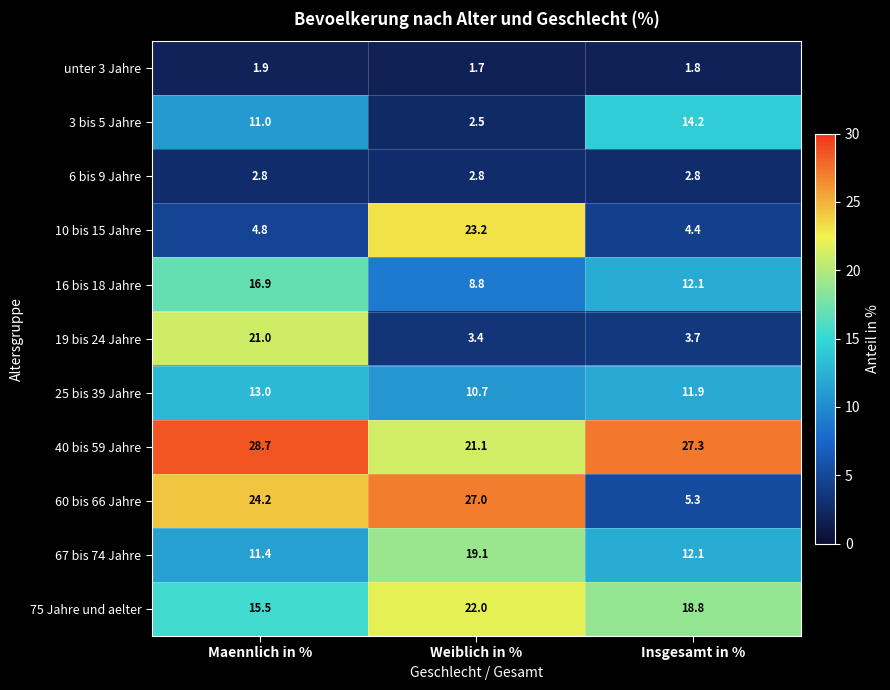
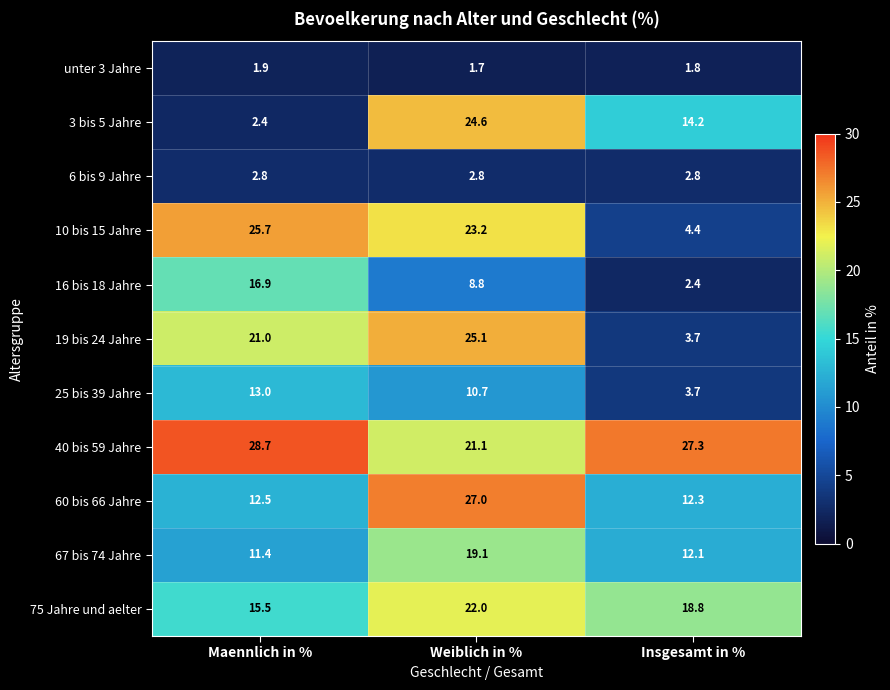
3 bis 5 Jahre, Maennlich in %: 11.0 -> 2.4
3 bis 5 Jahre, Weiblich in %: 2.5 -> 24.6
10 bis 15 Jahre, Maennlich in %: 4.8 -> 25.7
16 bis 18 Jahre, Insgesamt in %: 12.1 -> 2.4
19 bis 24 Jahre, Weiblich in %: 3.4 -> 25.1
25 bis 39 Jahre, Insgesamt in %: 11.9 -> 3.7
60 bis 66 Jahre, Maennlich in %: 24.2 -> 12.5
60 bis 66 Jahre, Insgesamt in %: 5.3 -> 12.3
